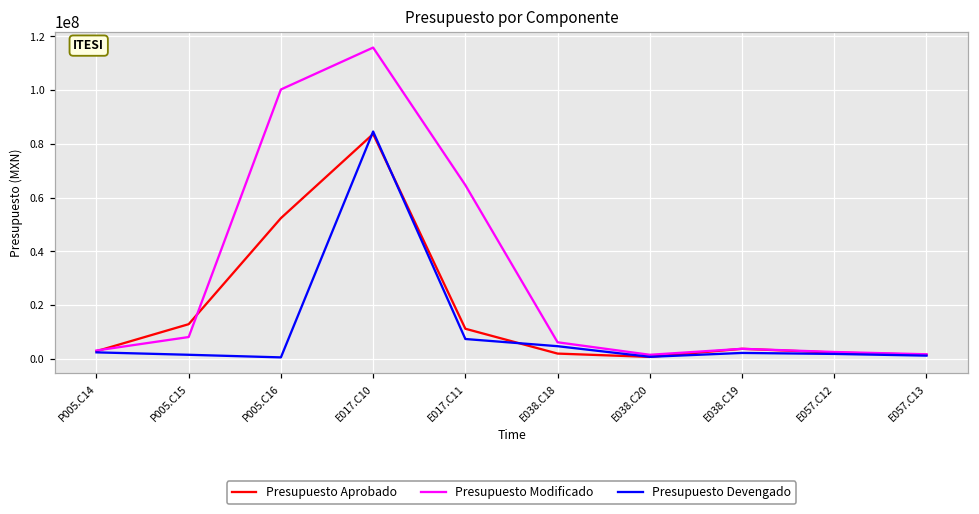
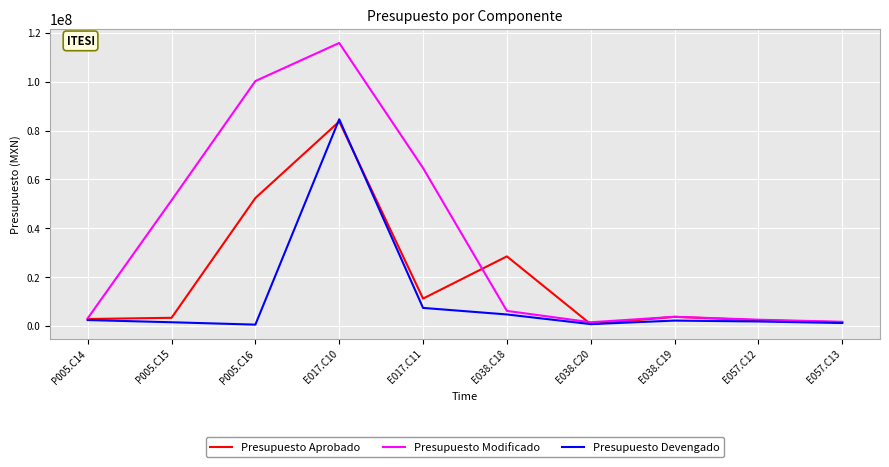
Presupuesto Aprobado, P005.C15: 13000000 -> 3000000
Presupuesto Modificado, P005.C15: 8000000 -> 51000000
Presupuesto Aprobado, E038.C18: 2000000 -> 29000000
